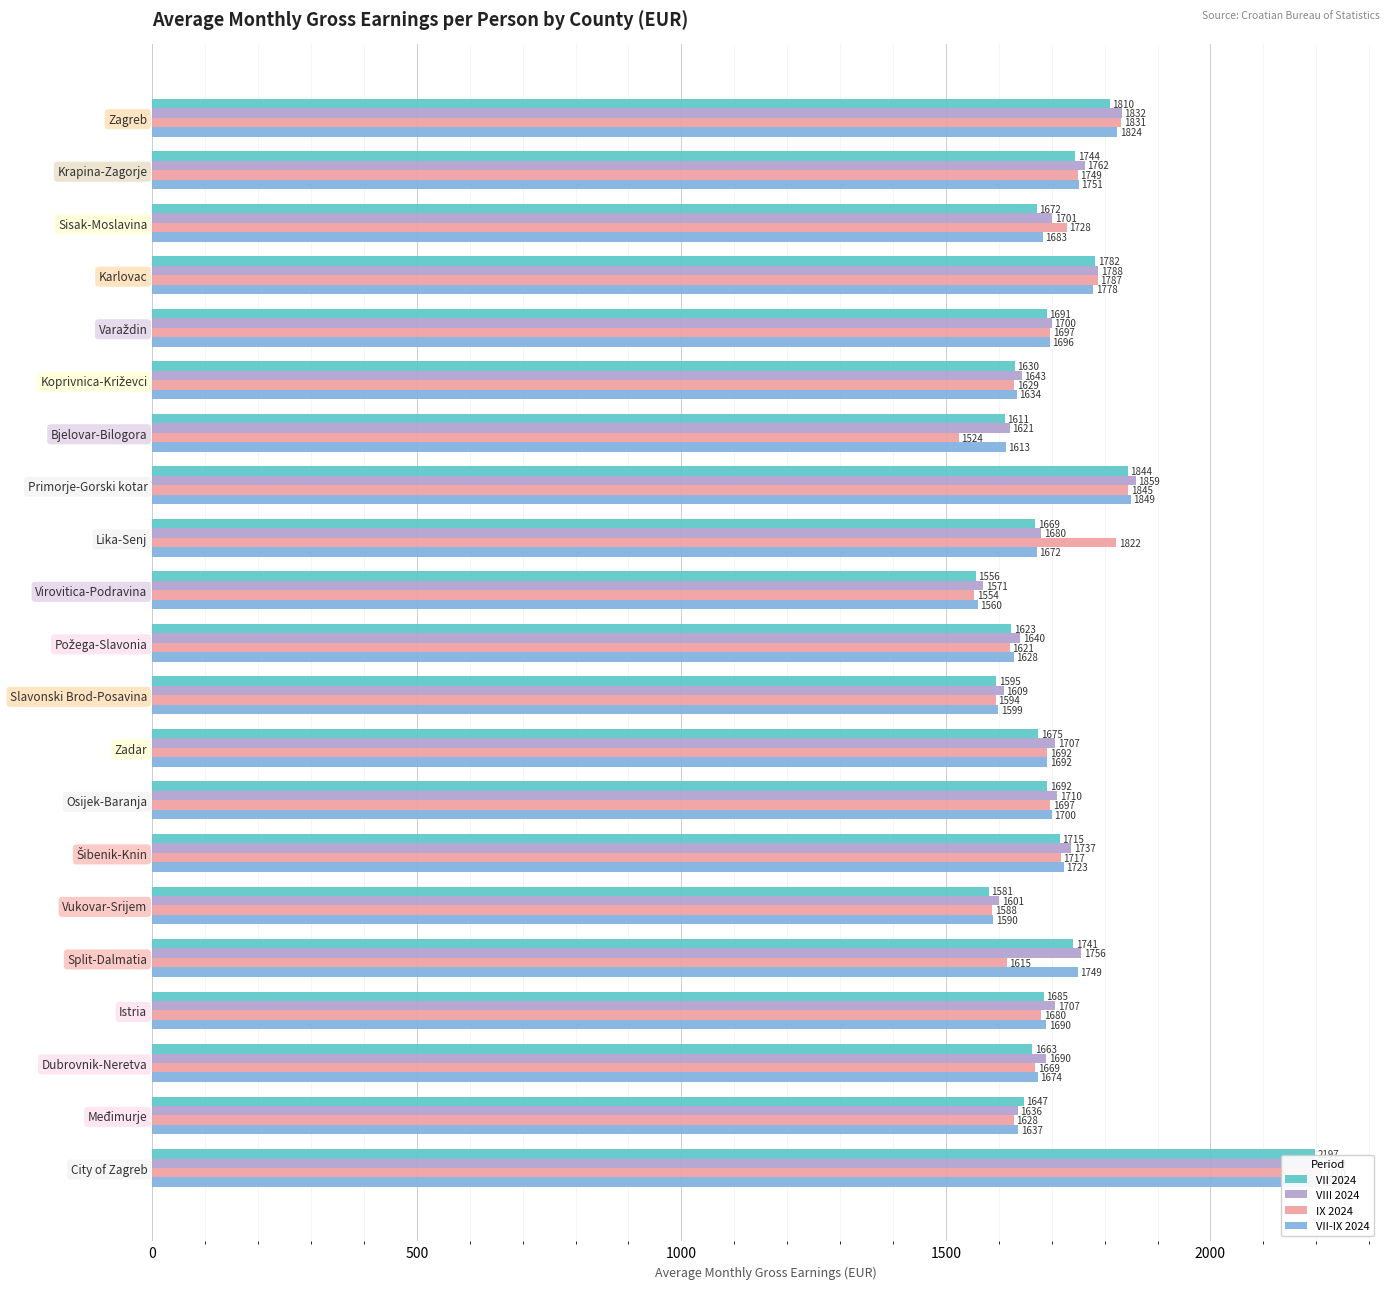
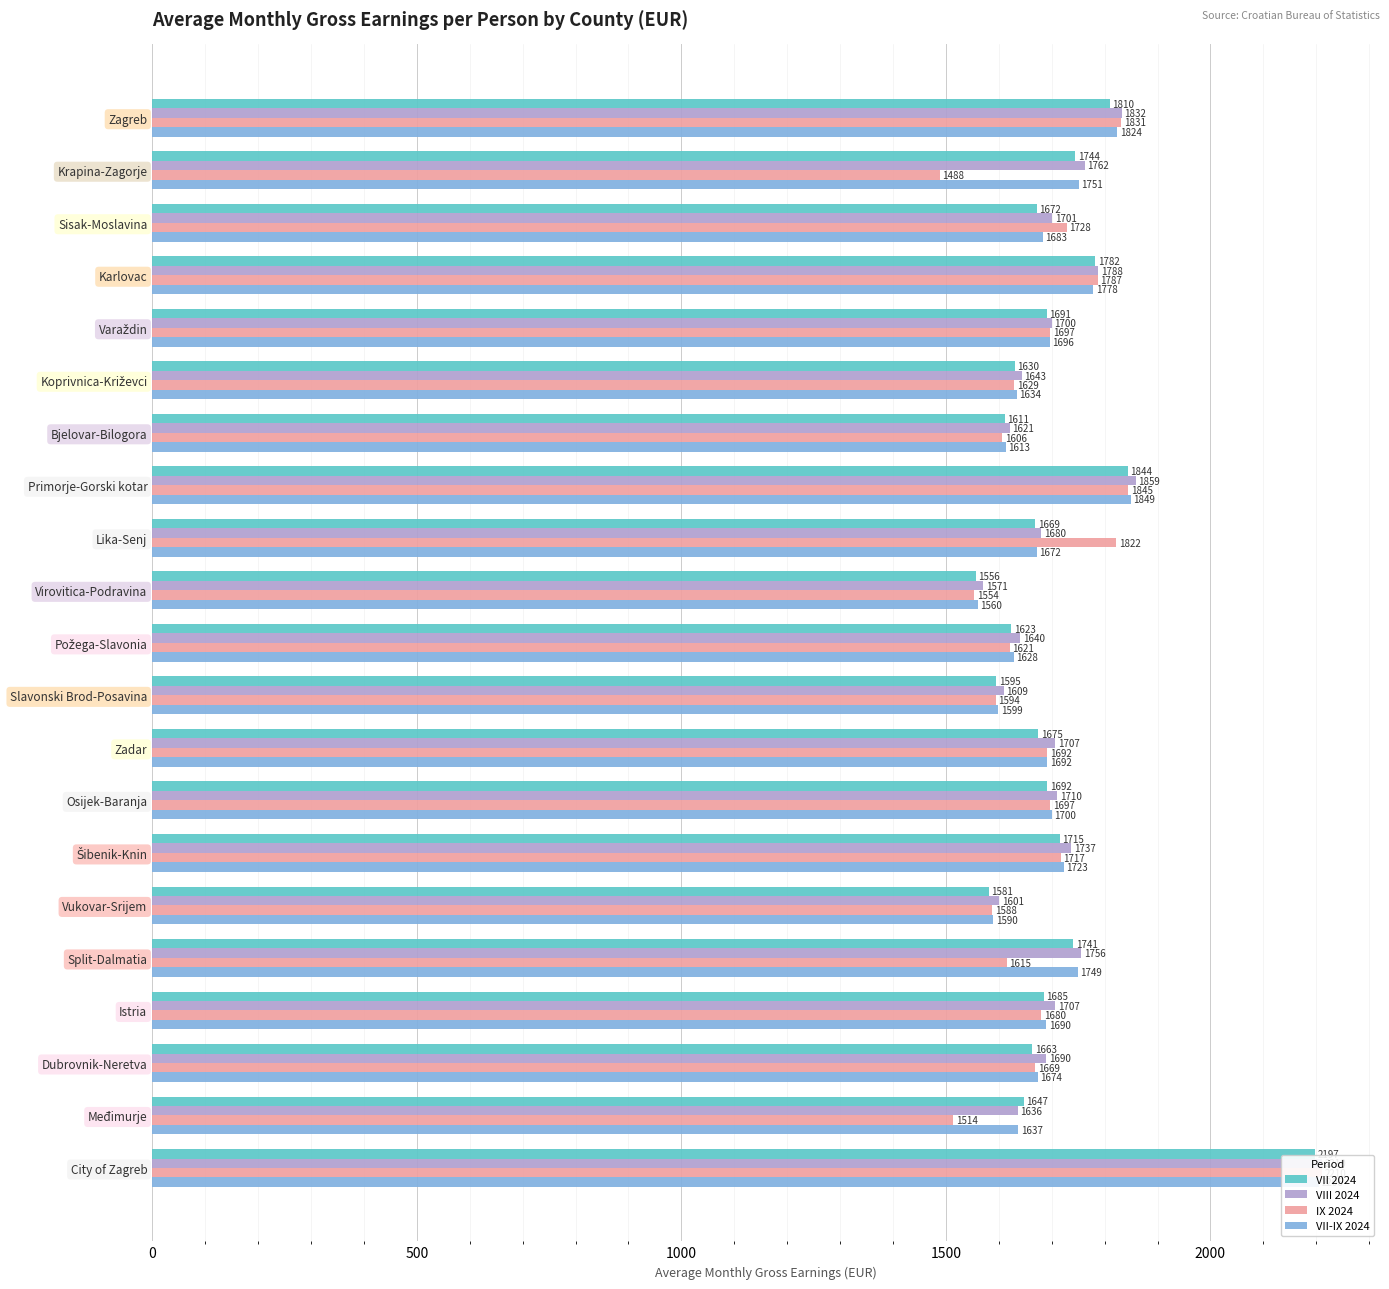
IX 2024, Krapina-Zagorje: 1749 -> 1488
IX 2024, Bjelovar-Bilogora: 1524 -> 1606
IX 2024, Međimurje: 1628 -> 1514
